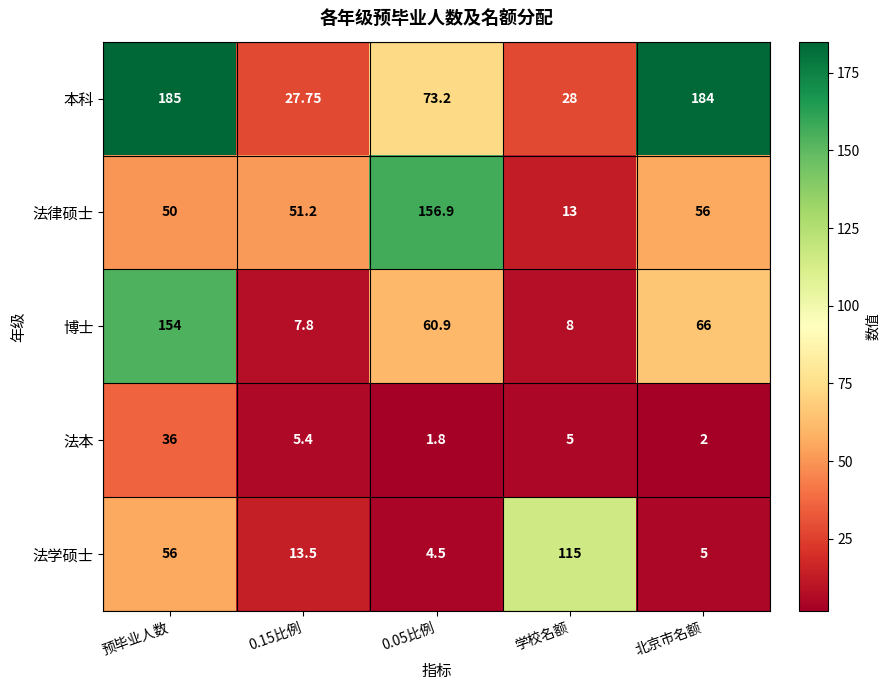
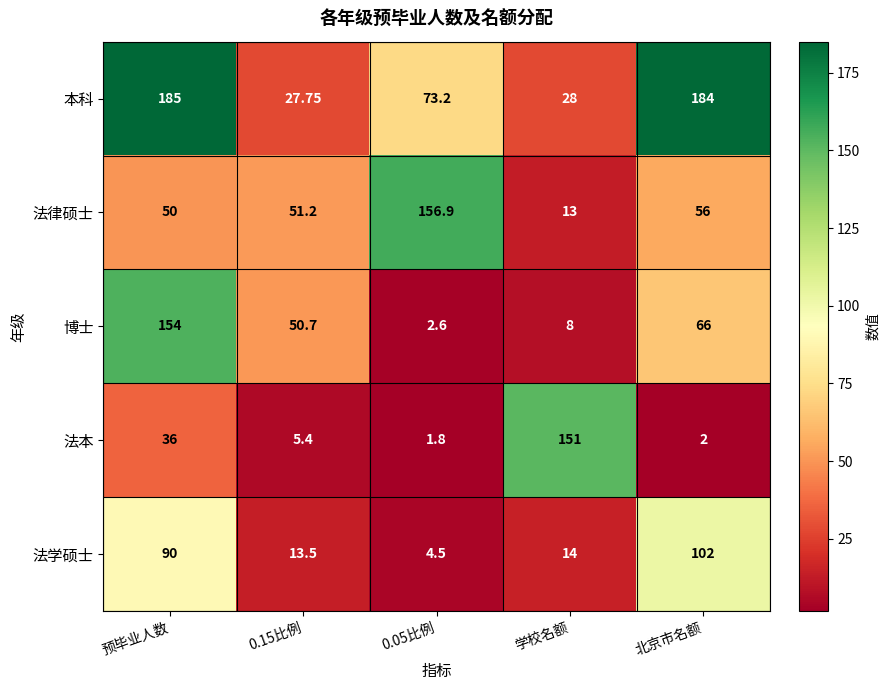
博士, 0.15比例: 7.8 -> 50.7
博士, 0.05比例: 60.9 -> 2.6
法本, 学校名额: 5 -> 151
法学硕士, 预毕业人数: 56 -> 90
法学硕士, 学校名额: 115 -> 14
法学硕士, 北京市名额: 5 -> 102
